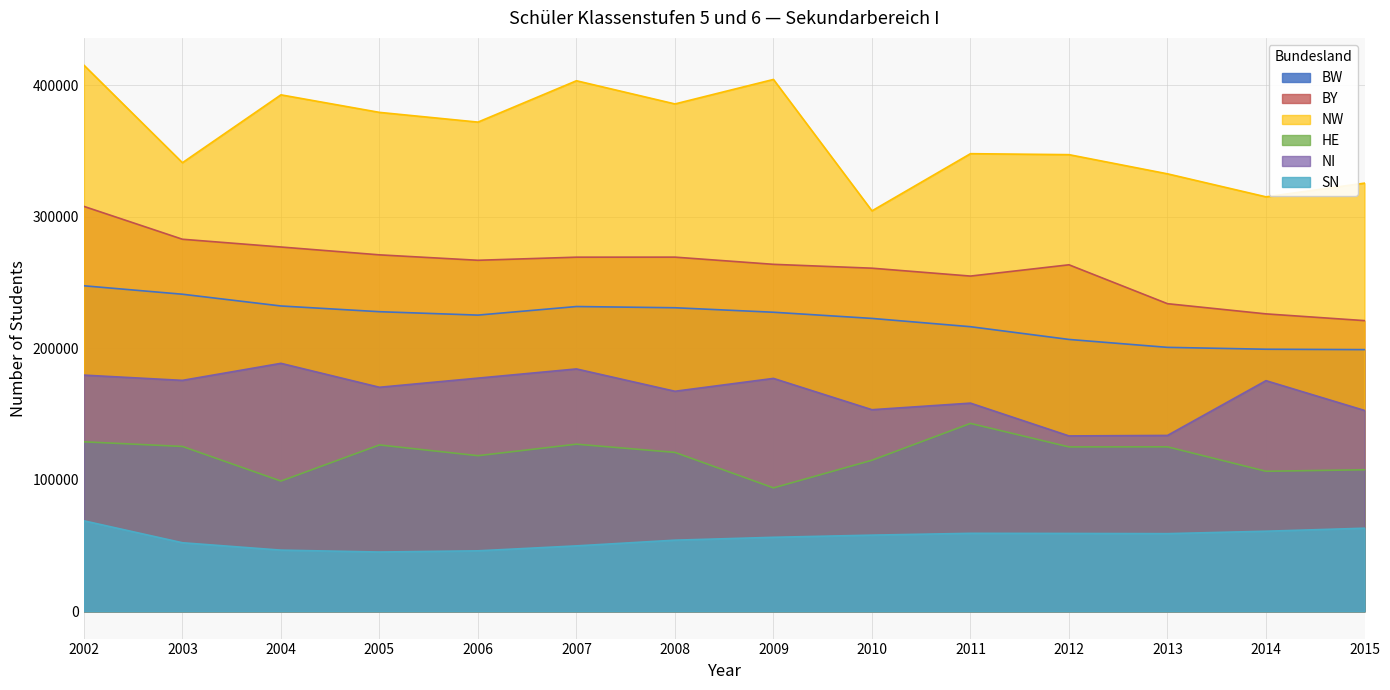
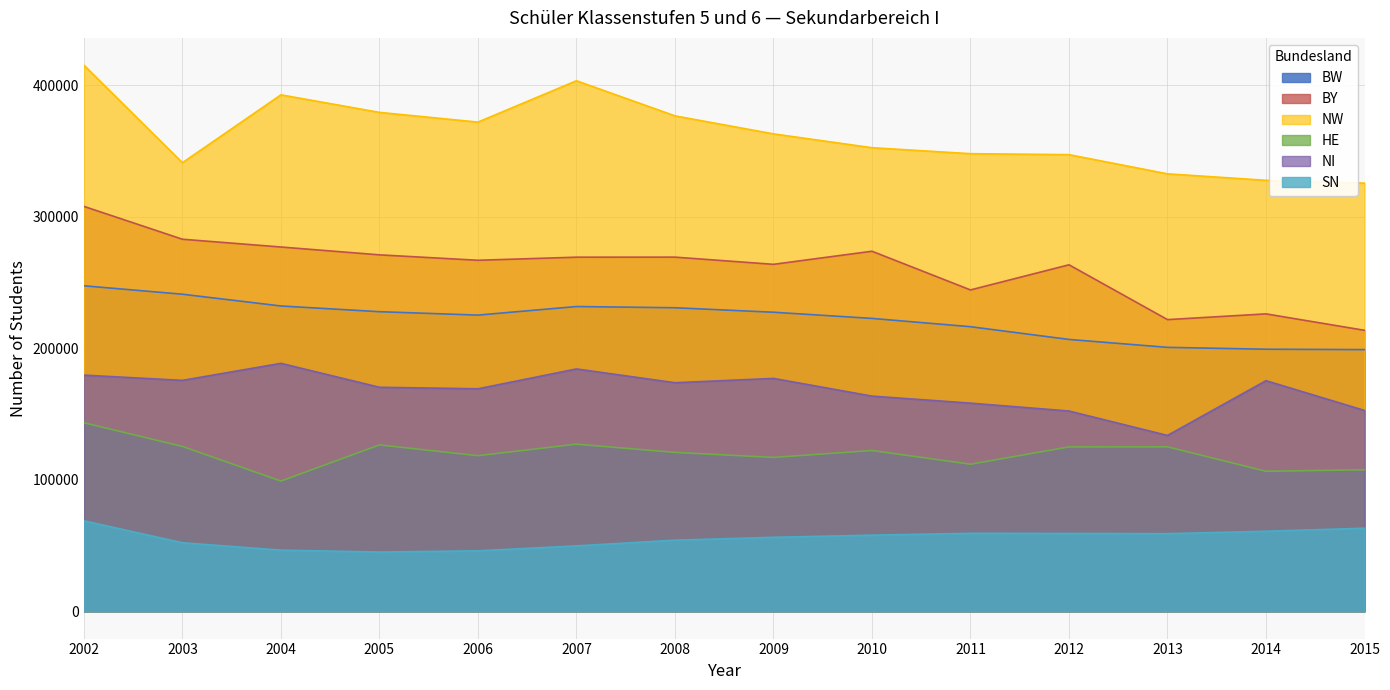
HE, 2002: 129000 -> 143000
NI, 2006: 177000 -> 169000
NW, 2008: 386000 -> 377000
NI, 2008: 167000 -> 174000
NW, 2009: 405000 -> 363000
HE, 2009: 94000 -> 117000
BY, 2010: 261000 -> 274000
NW, 2010: 305000 -> 353000
HE, 2010: 115000 -> 122000
NI, 2010: 153000 -> 164000
BY, 2011: 255000 -> 244000
HE, 2011: 143000 -> 112000
NI, 2012: 133000 -> 152000
BY, 2013: 234000 -> 222000
NW, 2014: 315000 -> 328000
BY, 2015: 221000 -> 214000
